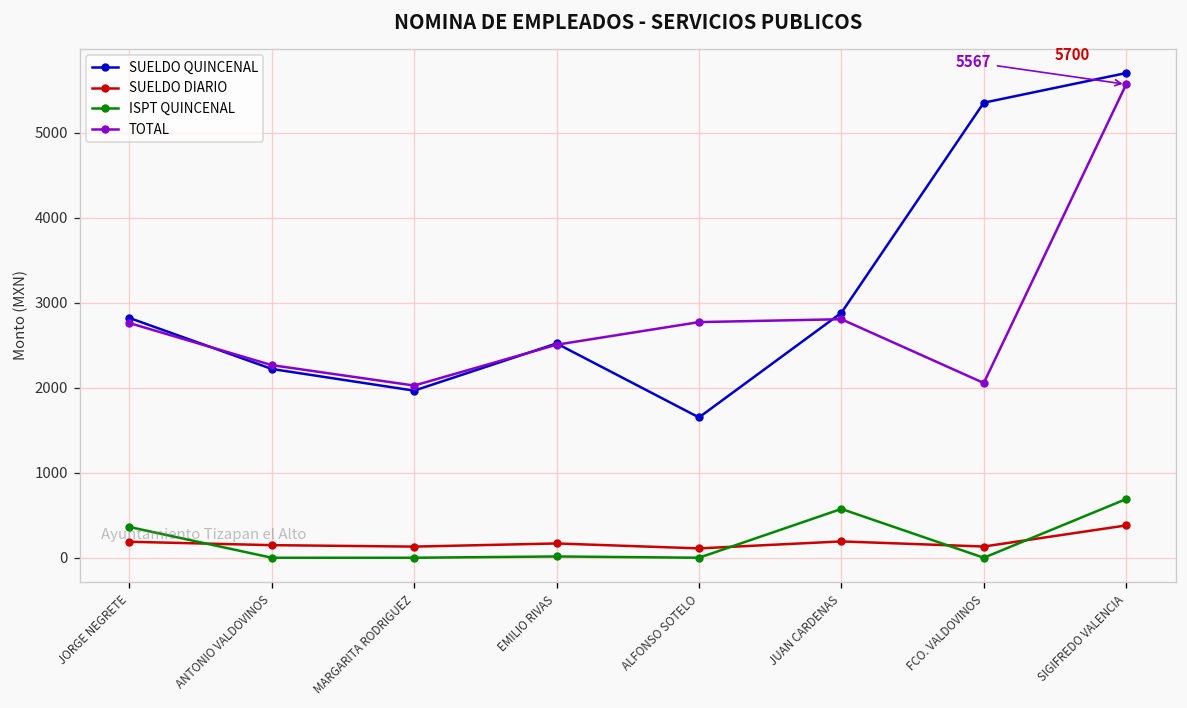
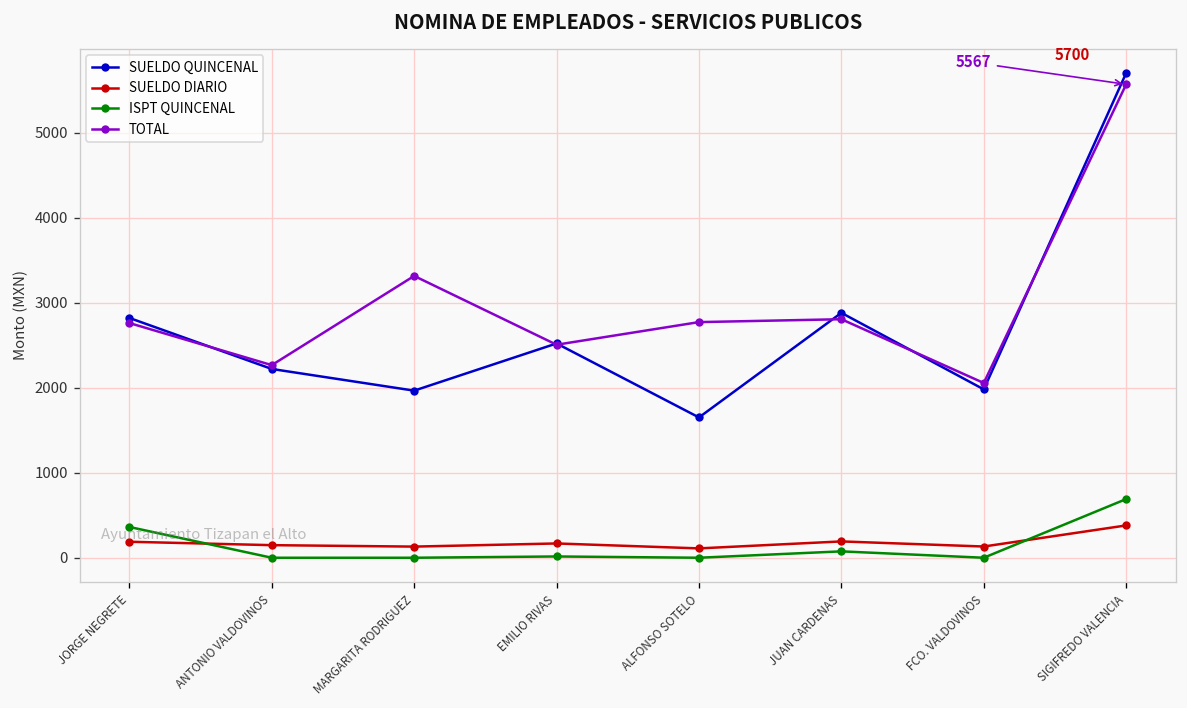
TOTAL, MARGARITA RODRIGUEZ: 2000 -> 3300
ISPT QUINCENAL, JUAN CARDENAS: 600 -> 100
SUELDO QUINCENAL, FCO. VALDOVINOS: 5400 -> 2000
